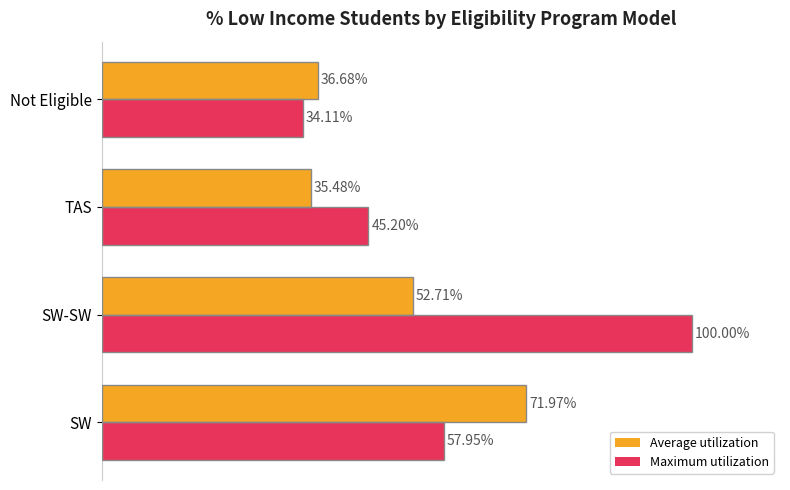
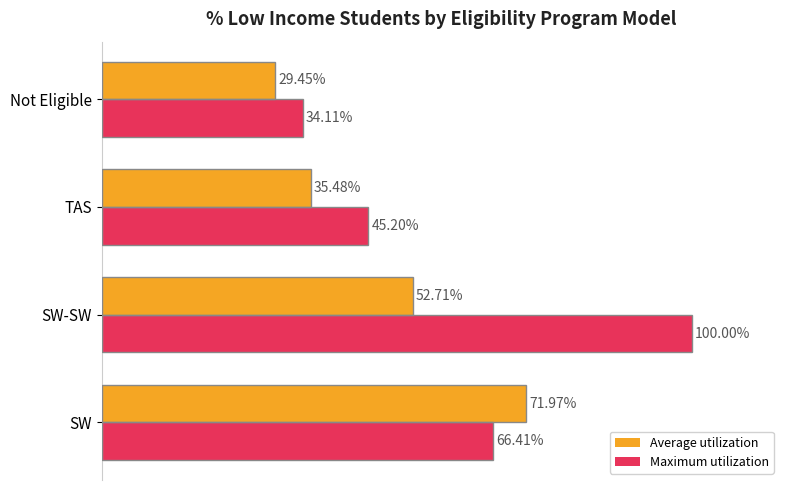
Average utilization, Not Eligible: 36.68% -> 29.45%
Maximum utilization, SW: 57.95% -> 66.41%
